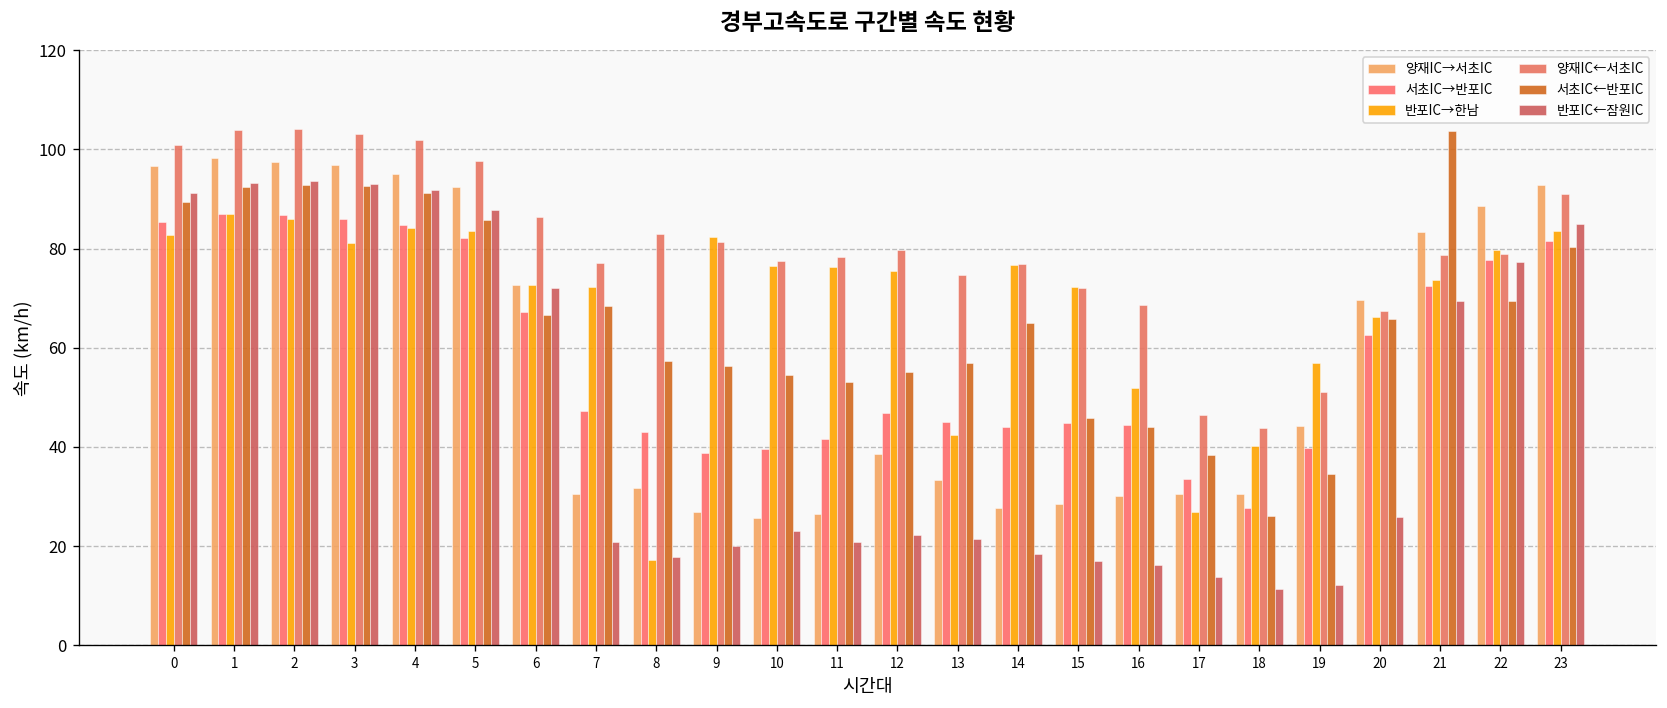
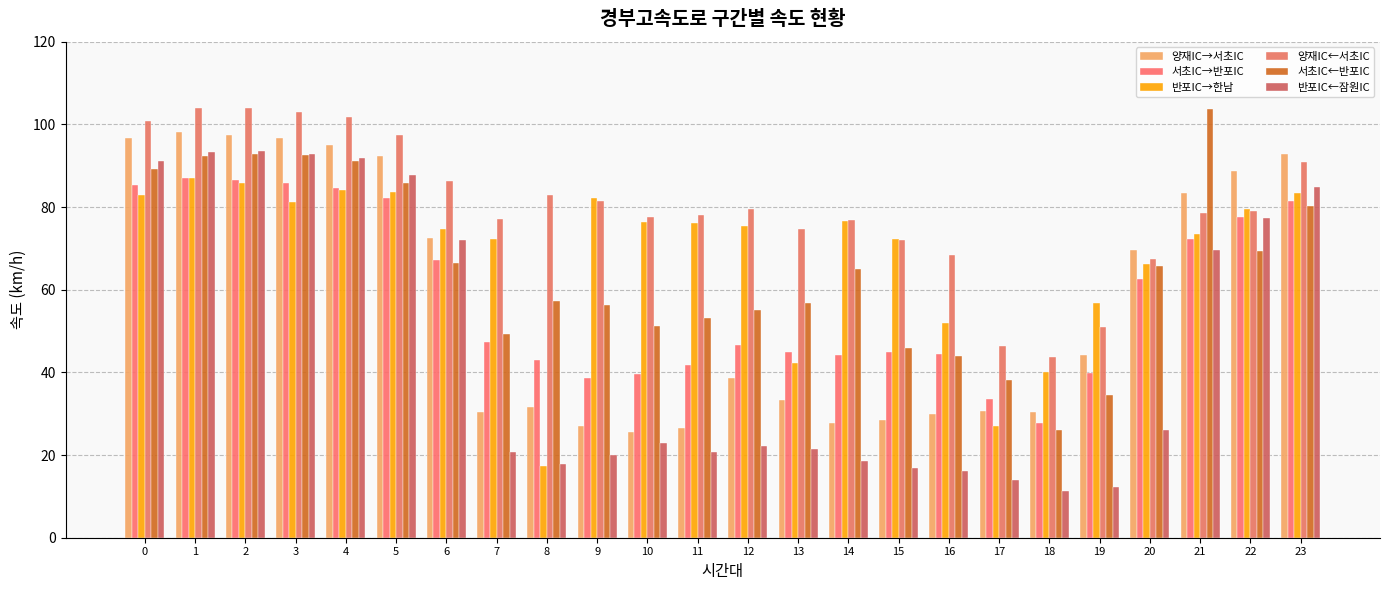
반포IC→한남, 6: 73 -> 75
서초IC←반포IC, 7: 69 -> 49
서초IC←반포IC, 10: 55 -> 51
